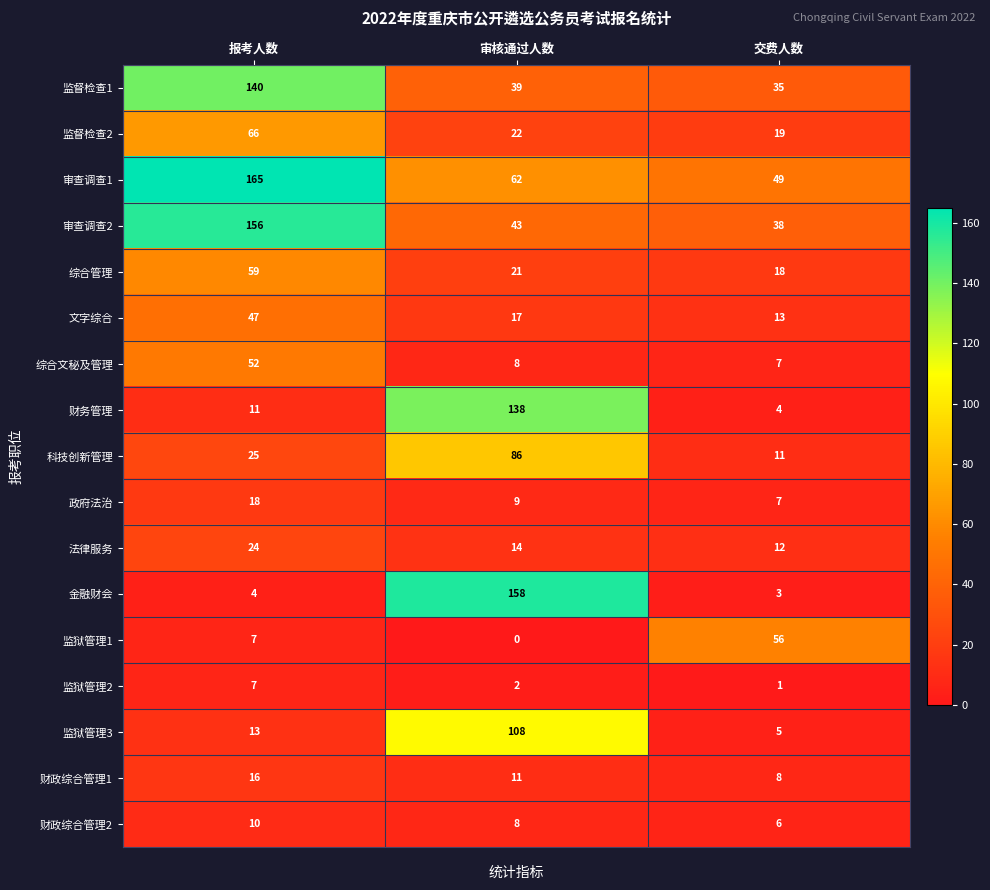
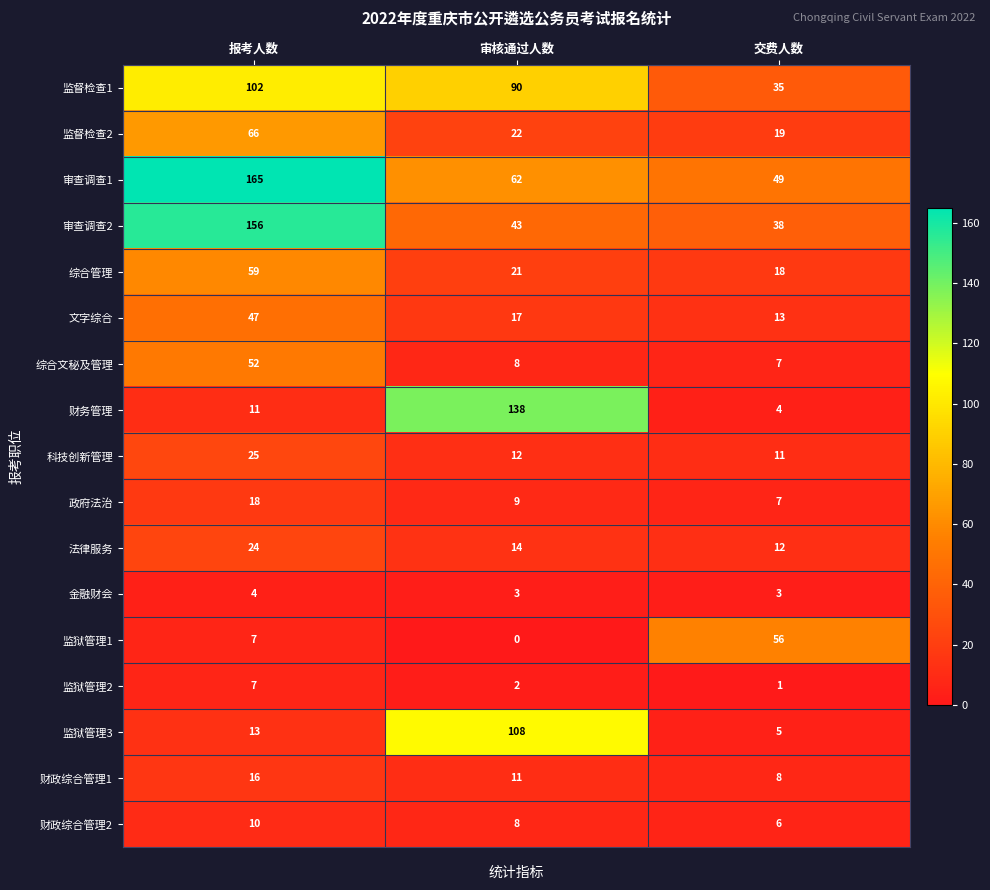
监督检查1, 报考人数: 140 -> 102
监督检查1, 审核通过人数: 39 -> 90
科技创新管理, 审核通过人数: 86 -> 12
金融财会, 审核通过人数: 158 -> 3
